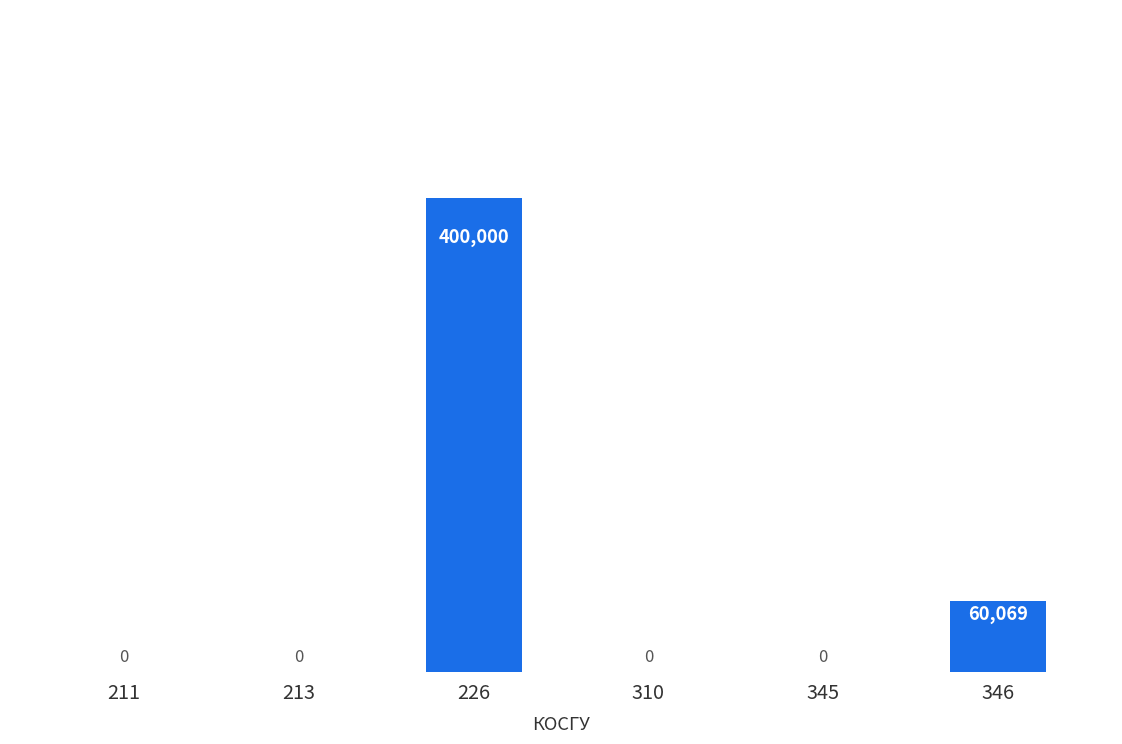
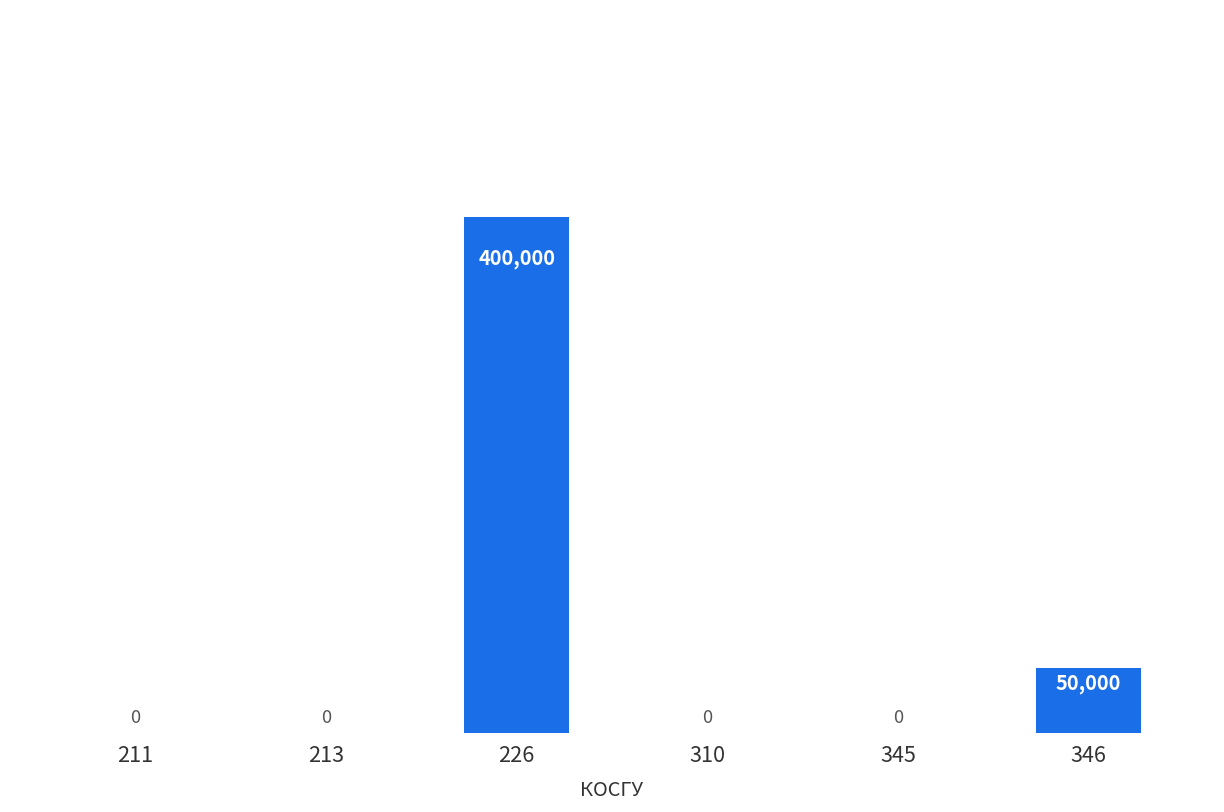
346: 60,069 -> 50,000
